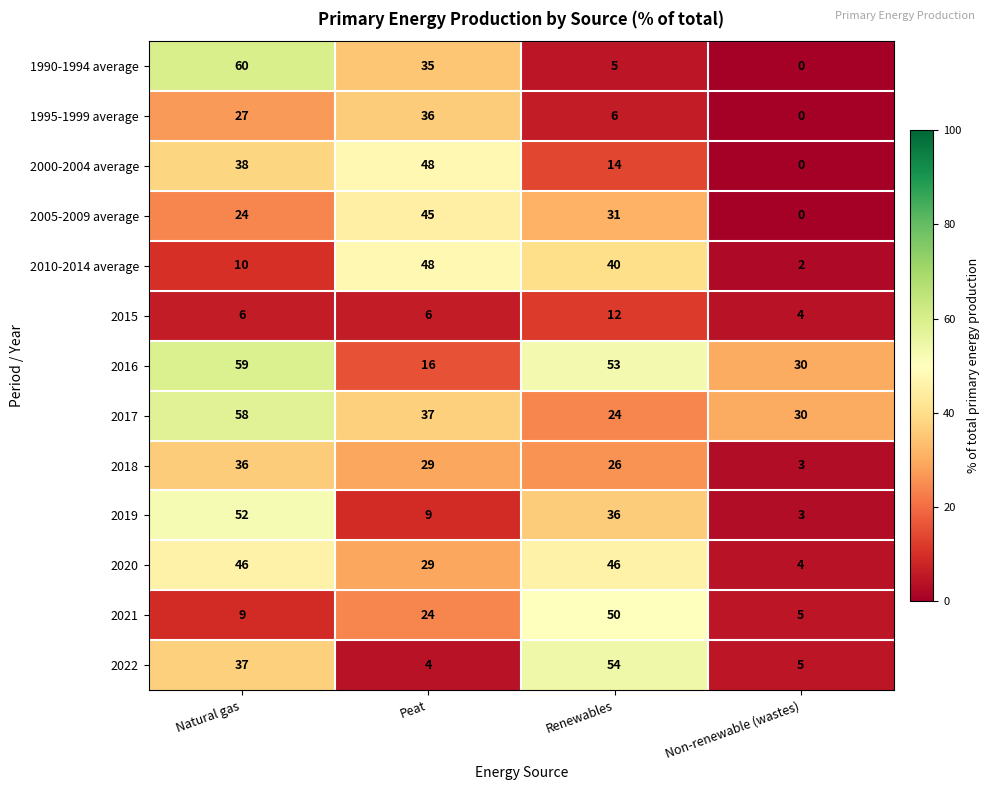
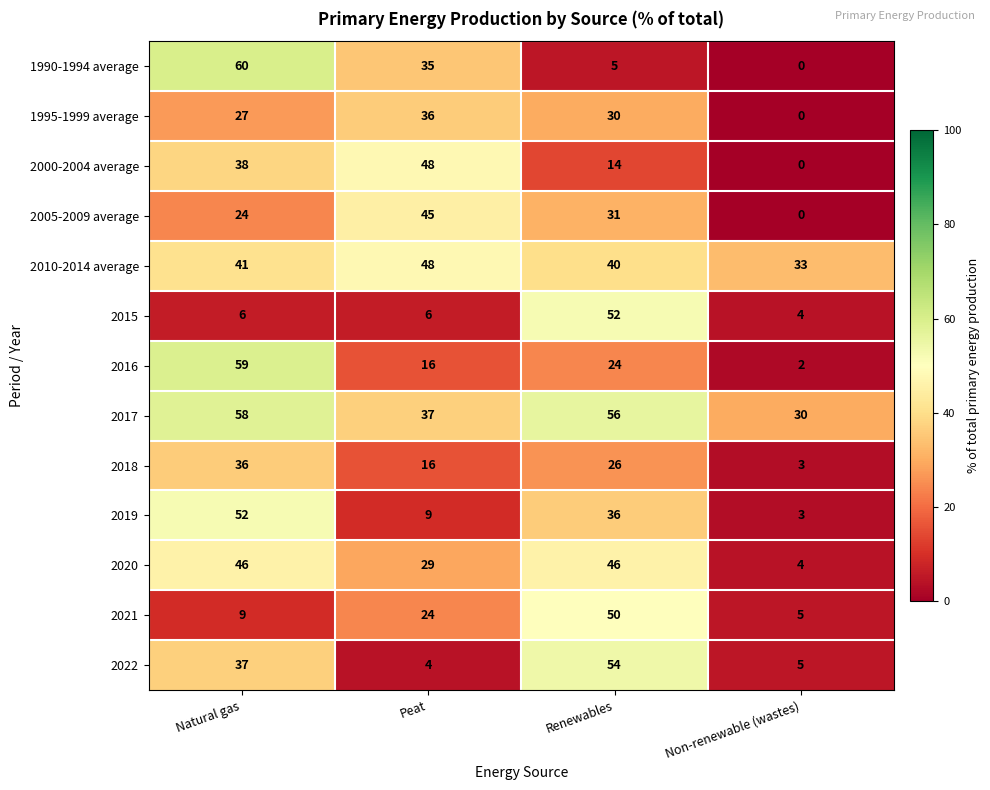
1995-1999 average, Renewables: 6 -> 30
2010-2014 average, Natural gas: 10 -> 41
2010-2014 average, Non-renewable (wastes): 2 -> 33
2015, Renewables: 12 -> 52
2016, Renewables: 53 -> 24
2016, Non-renewable (wastes): 30 -> 2
2017, Renewables: 24 -> 56
2018, Peat: 29 -> 16
